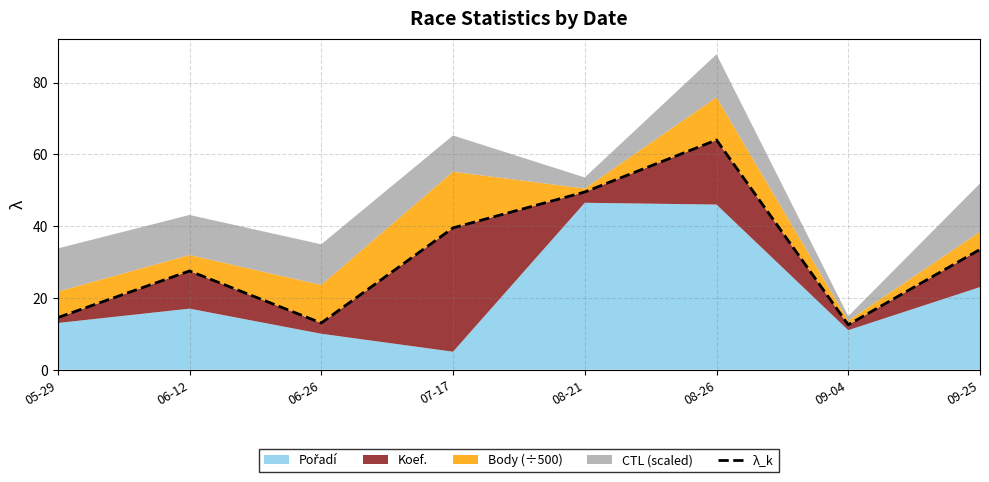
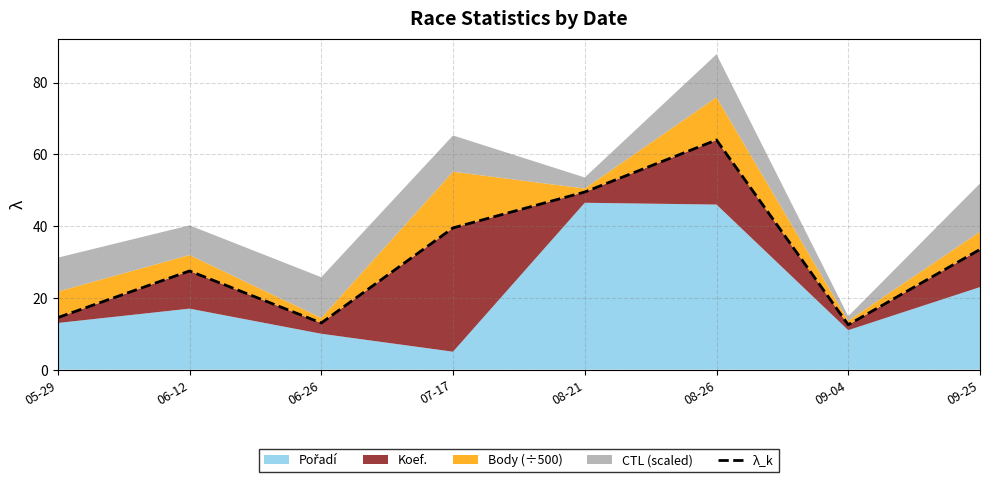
CTL (scaled), 05-29: 12 -> 9
CTL (scaled), 06-12: 11 -> 8
Body (÷500), 06-26: 11 -> 1
